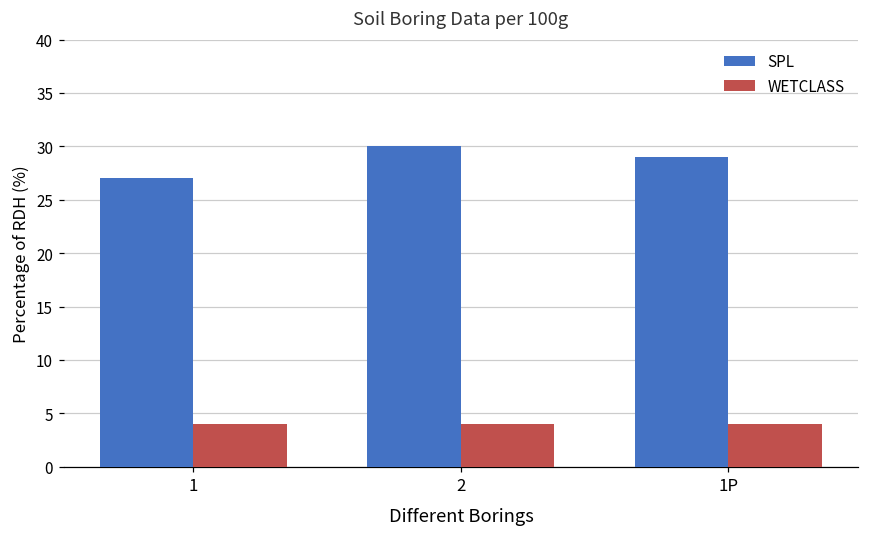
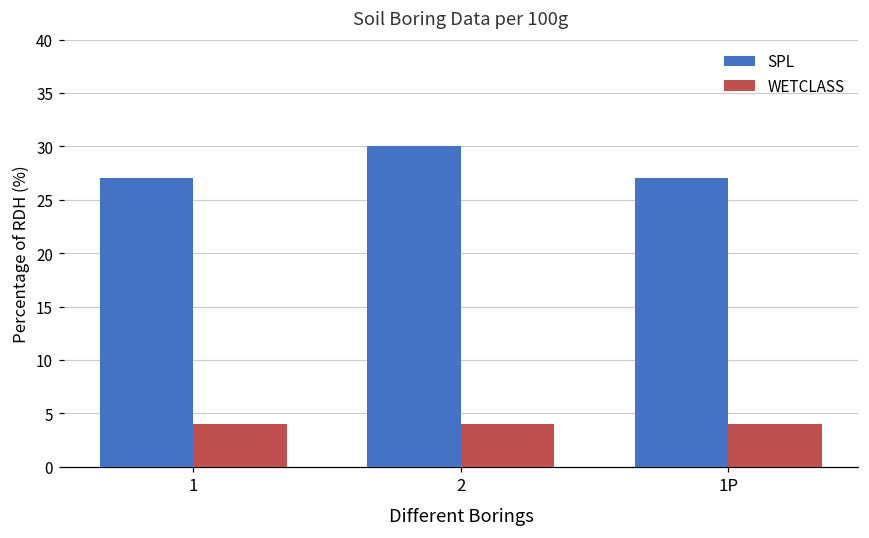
SPL, 1P: 29 -> 27
